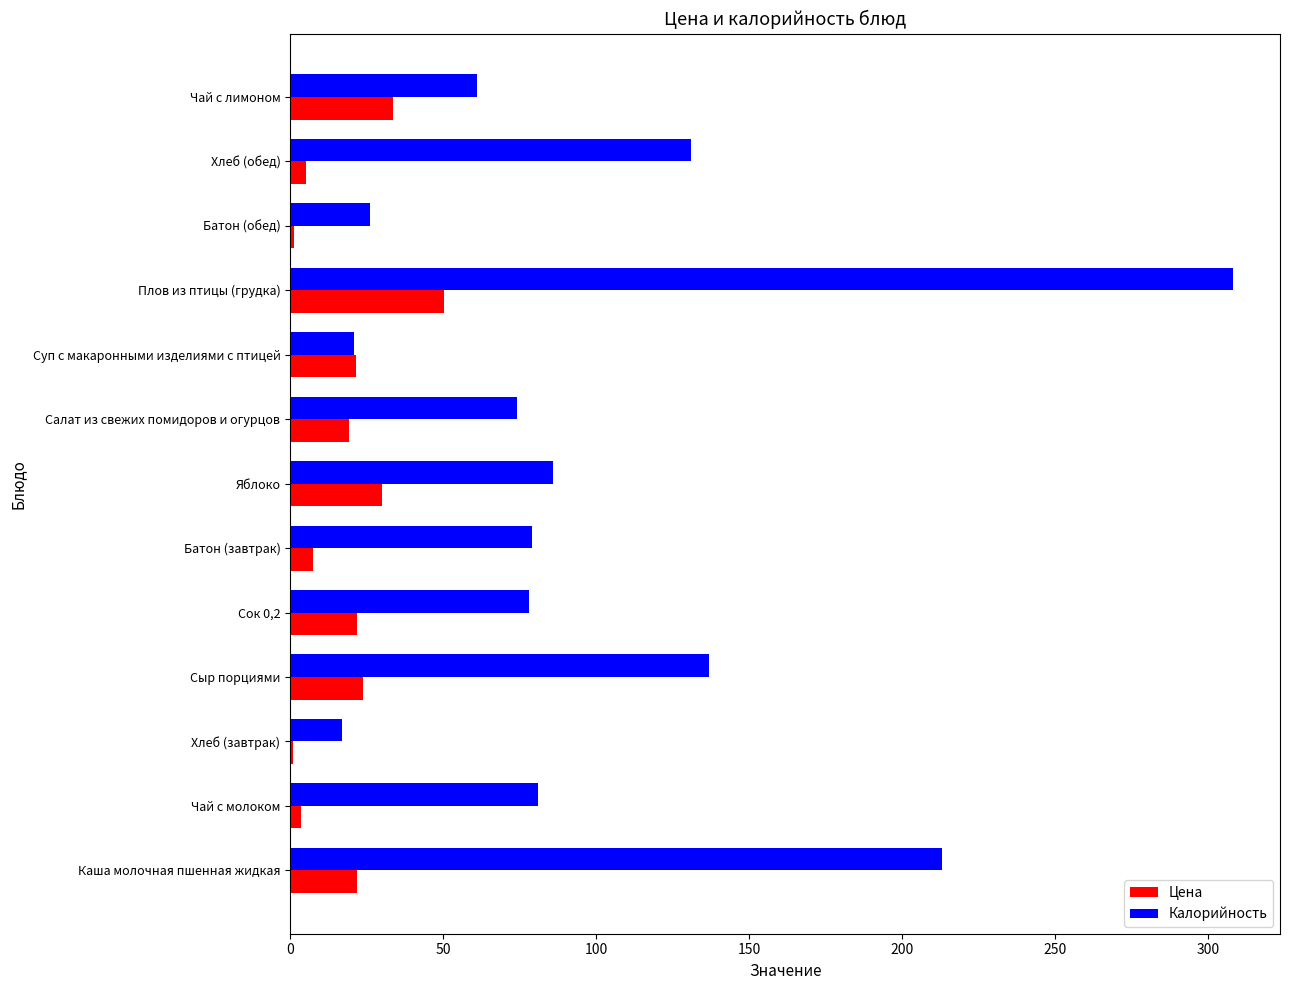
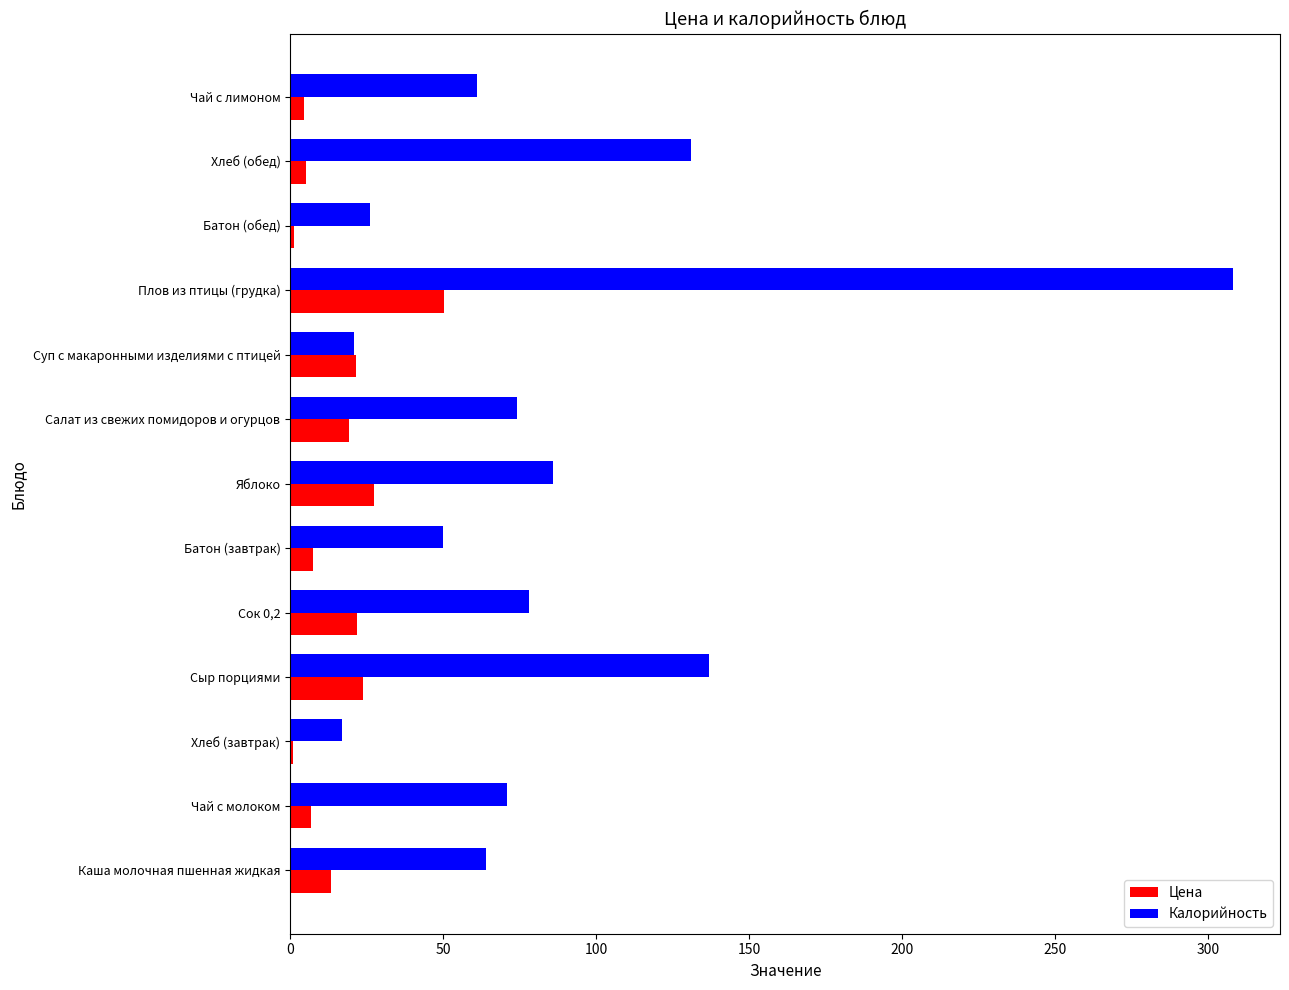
Цена, Чай с лимоном: 33 -> 4
Цена, Яблоко: 30 -> 27
Калорийность, Батон (завтрак): 79 -> 50
Калорийность, Чай с молоком: 81 -> 71
Цена, Чай с молоком: 4 -> 7
Калорийность, Каша молочная пшенная жидкая: 213 -> 64
Цена, Каша молочная пшенная жидкая: 22 -> 13
